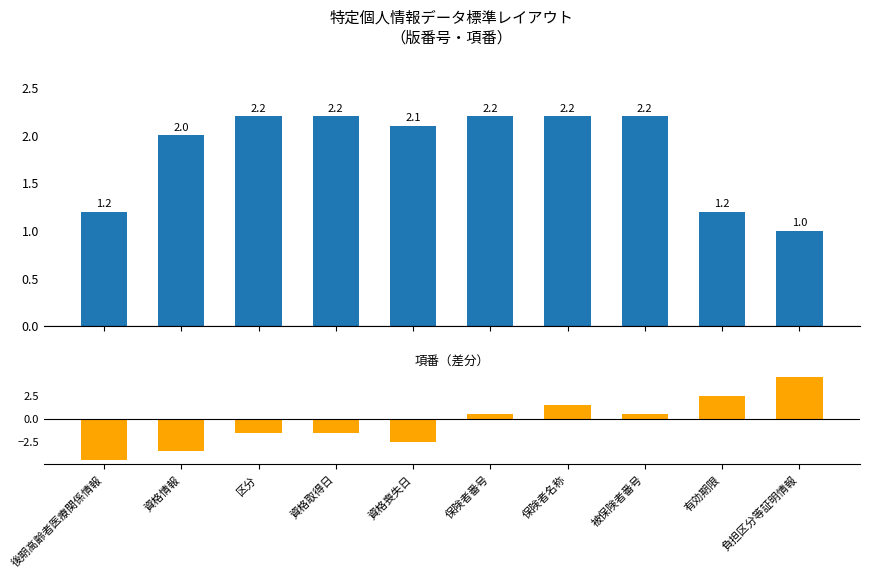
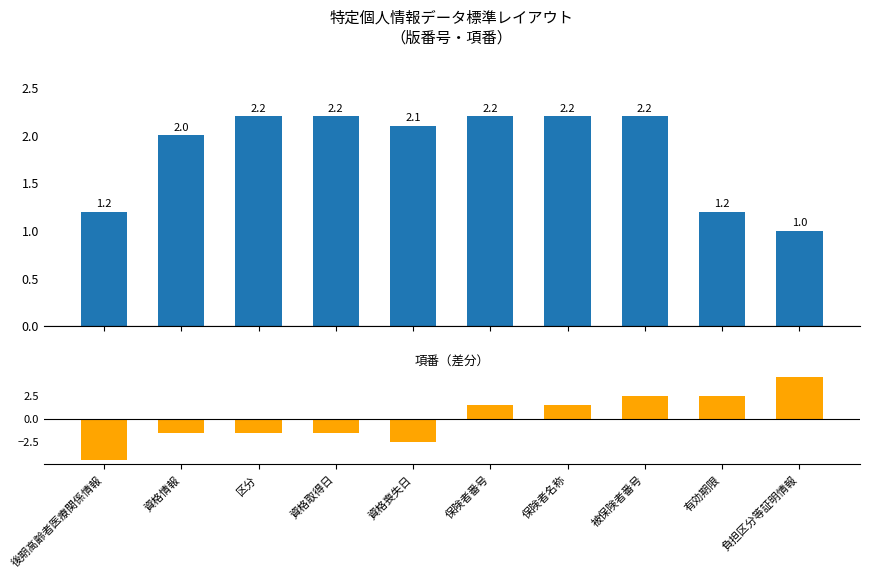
項番（差分）, 資格情報: -4 -> -2
項番（差分）, 保険者番号: 1 -> 2
項番（差分）, 被保険者番号: 1 -> 3
